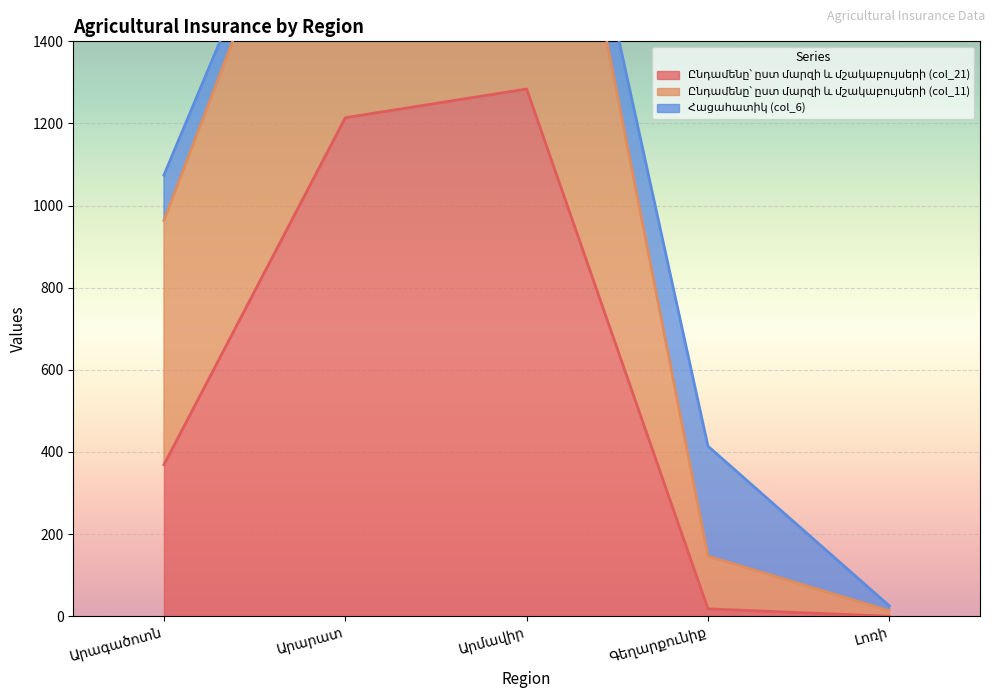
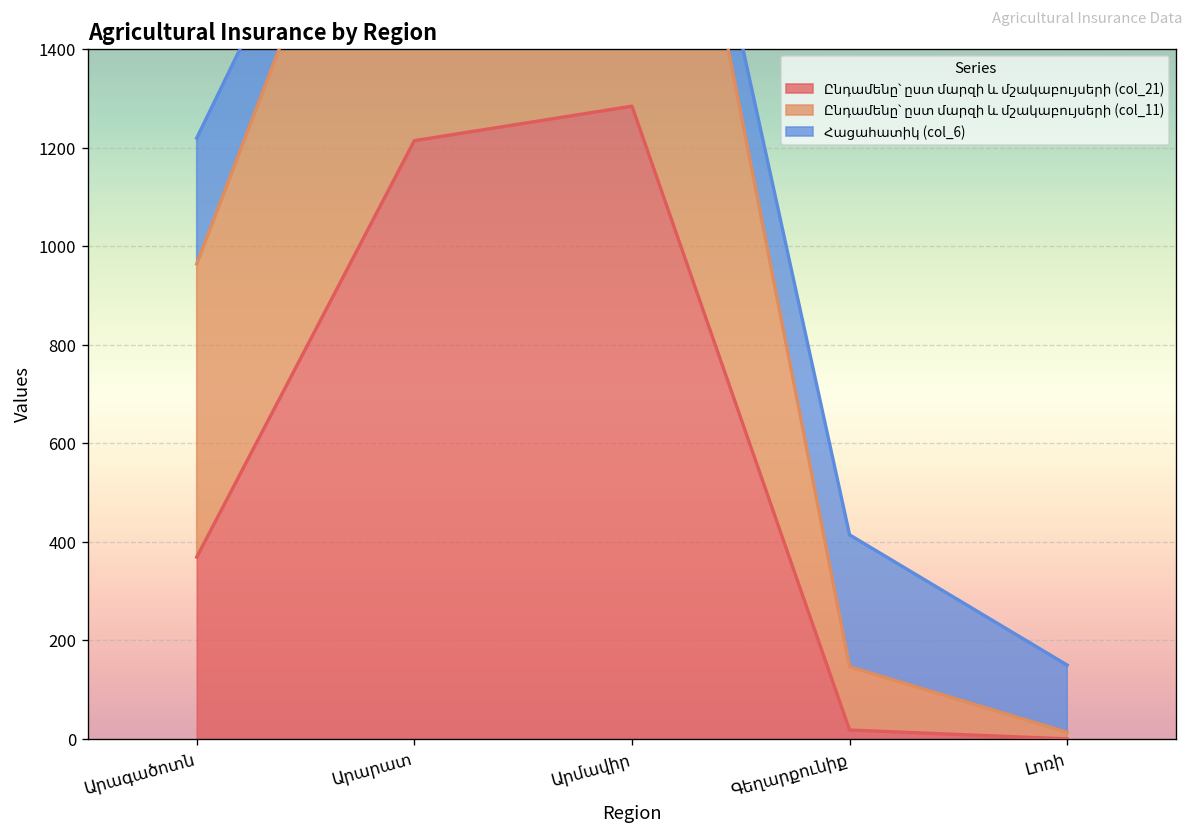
Հացահատիկ (col_6), Արագածոտն: 110 -> 260
Հացահատիկ (col_6), Լոռի: 10 -> 140
